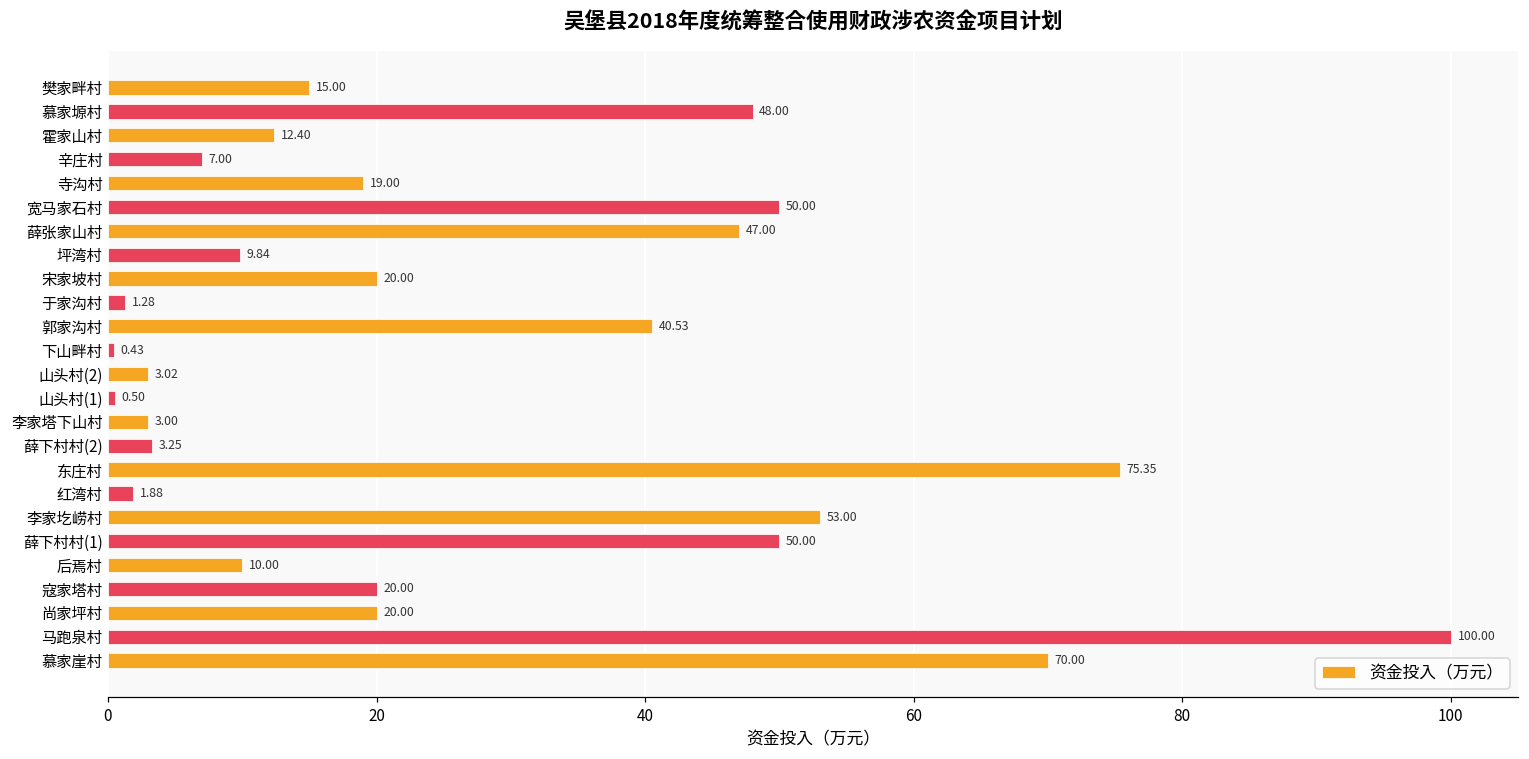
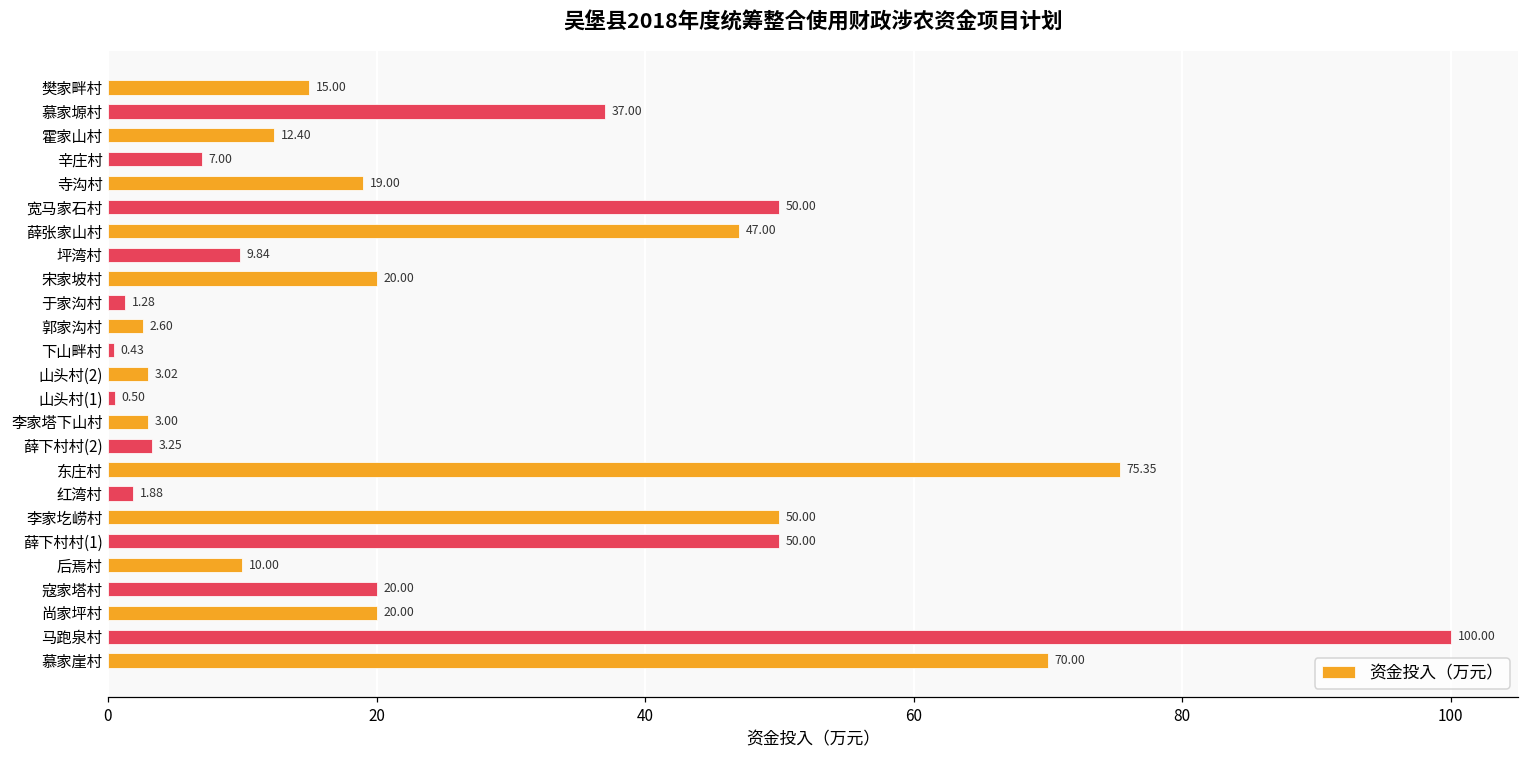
慕家塬村: 48.00 -> 37.00
郭家沟村: 40.53 -> 2.60
李家圪崂村: 53.00 -> 50.00
